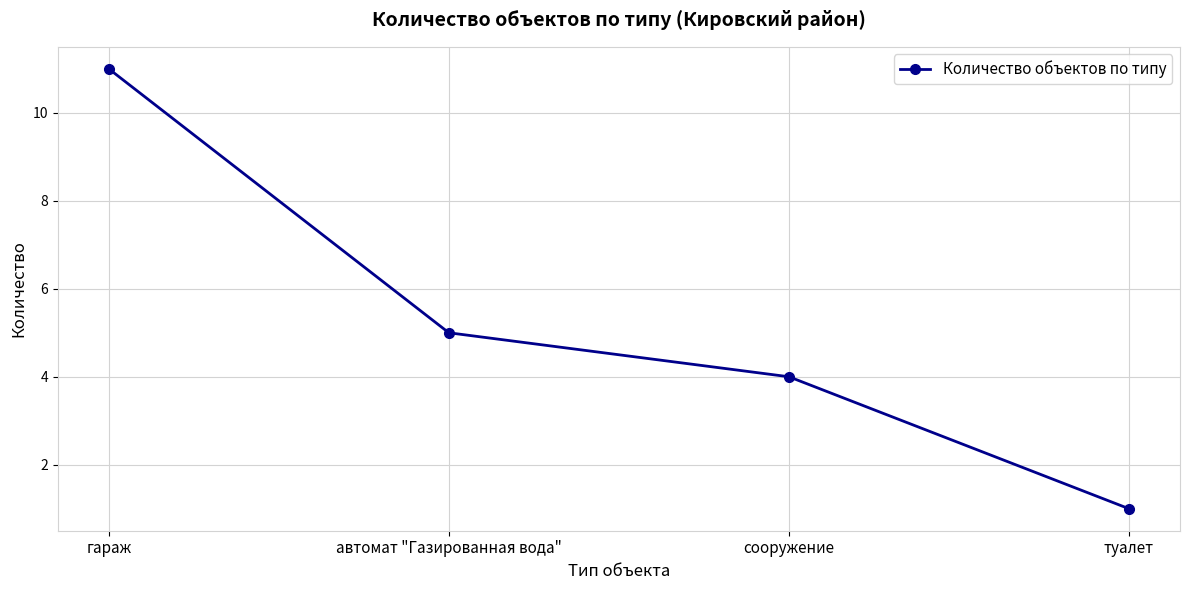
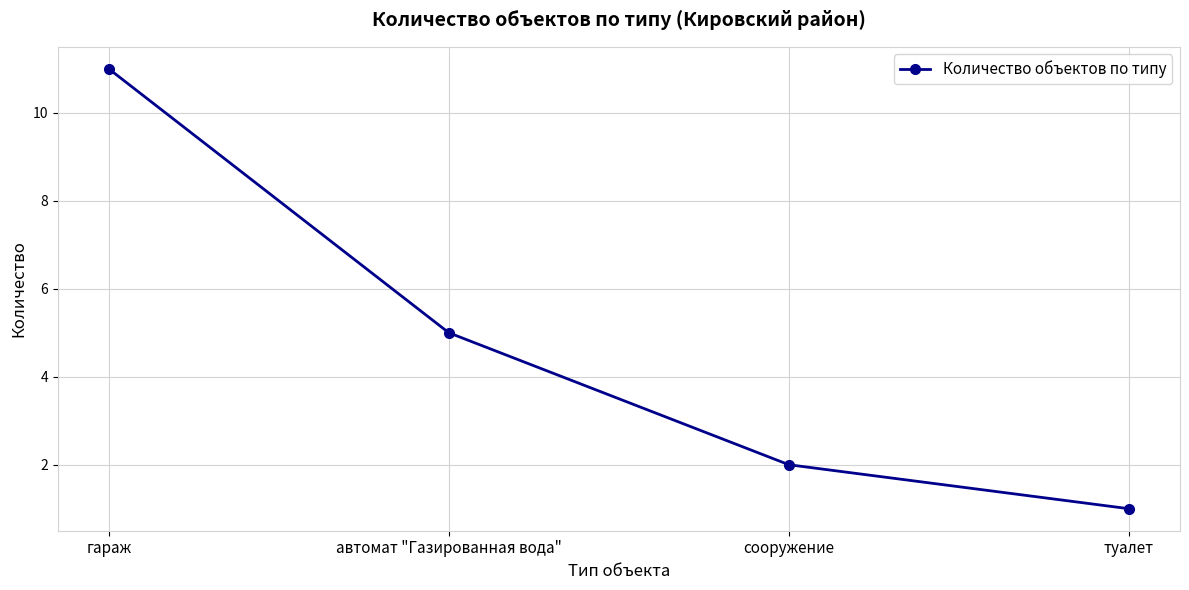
сооружение: 4 -> 2
